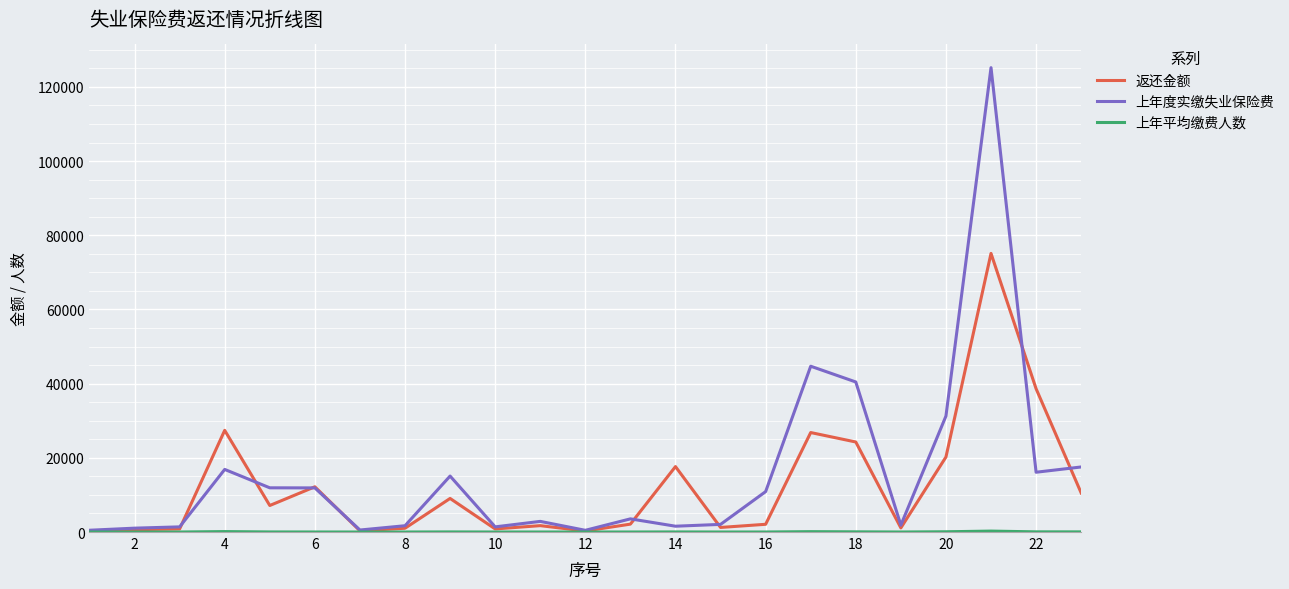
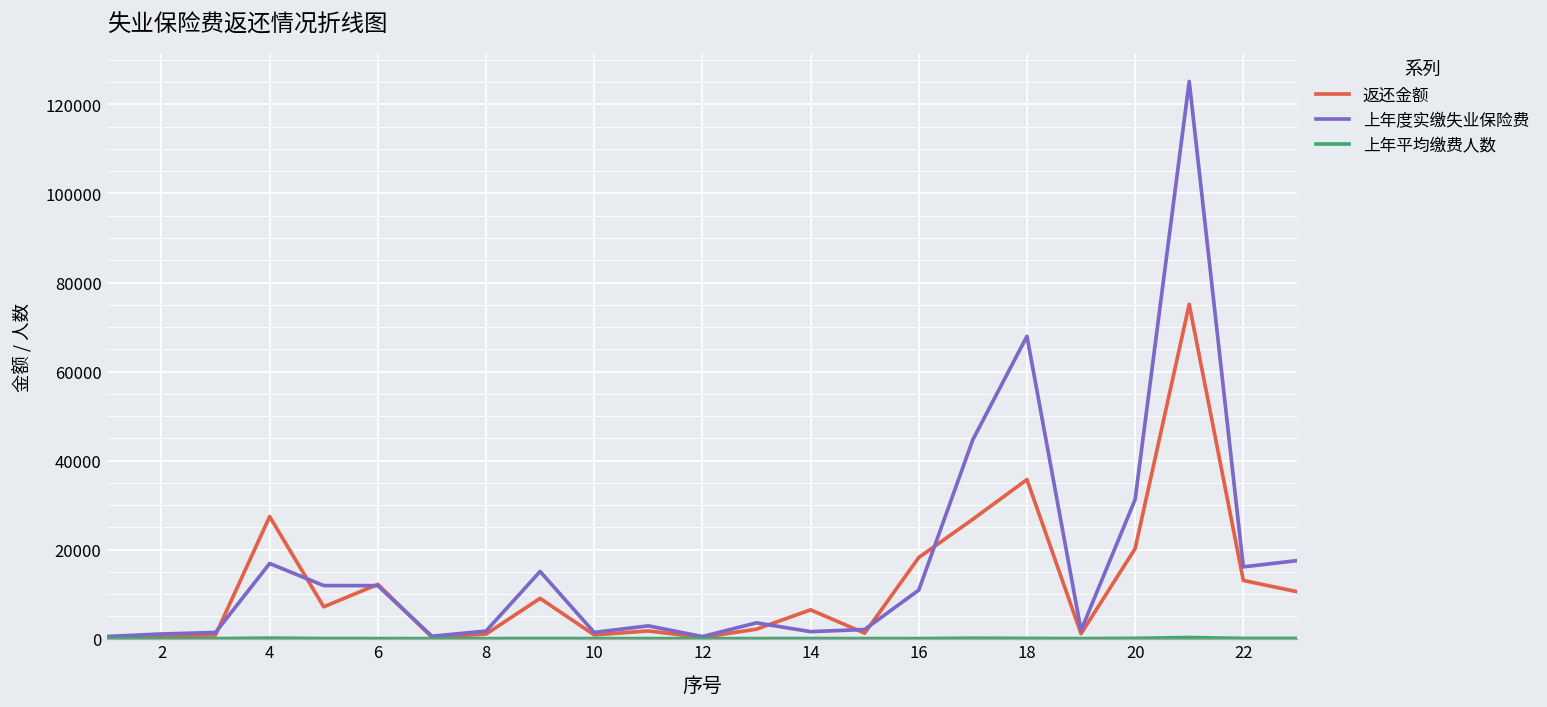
返还金额, 14: 18000 -> 6000
返还金额, 16: 2000 -> 18000
返还金额, 18: 24000 -> 36000
上年度实缴失业保险费, 18: 40000 -> 68000
返还金额, 22: 39000 -> 13000
